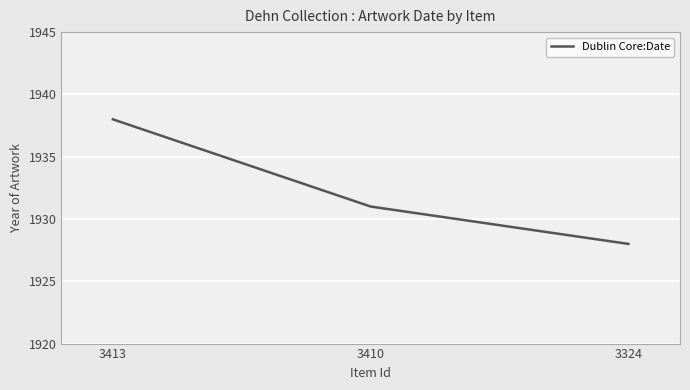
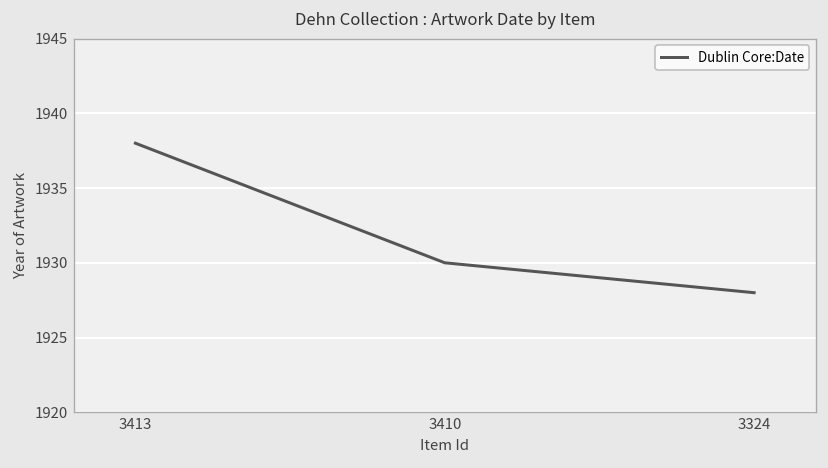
3410: 1931 -> 1930
